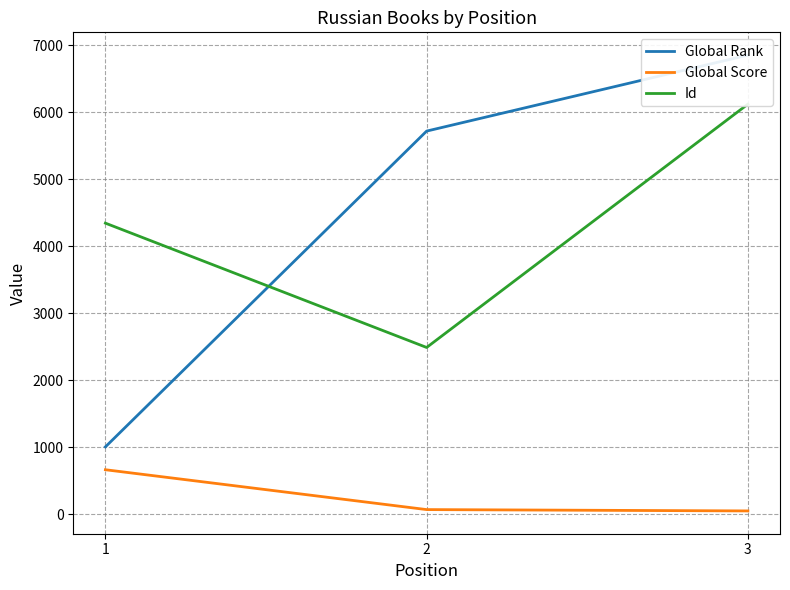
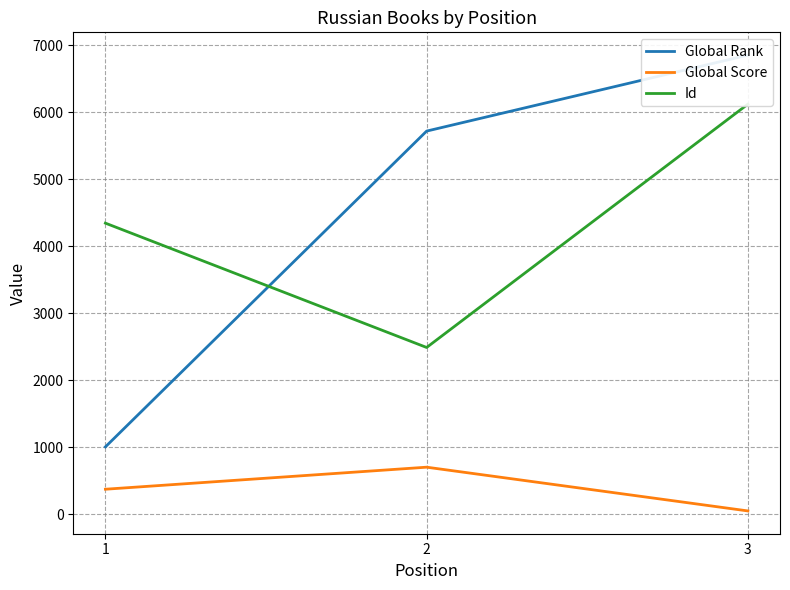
Global Score, 1: 700 -> 400
Global Score, 2: 100 -> 700
